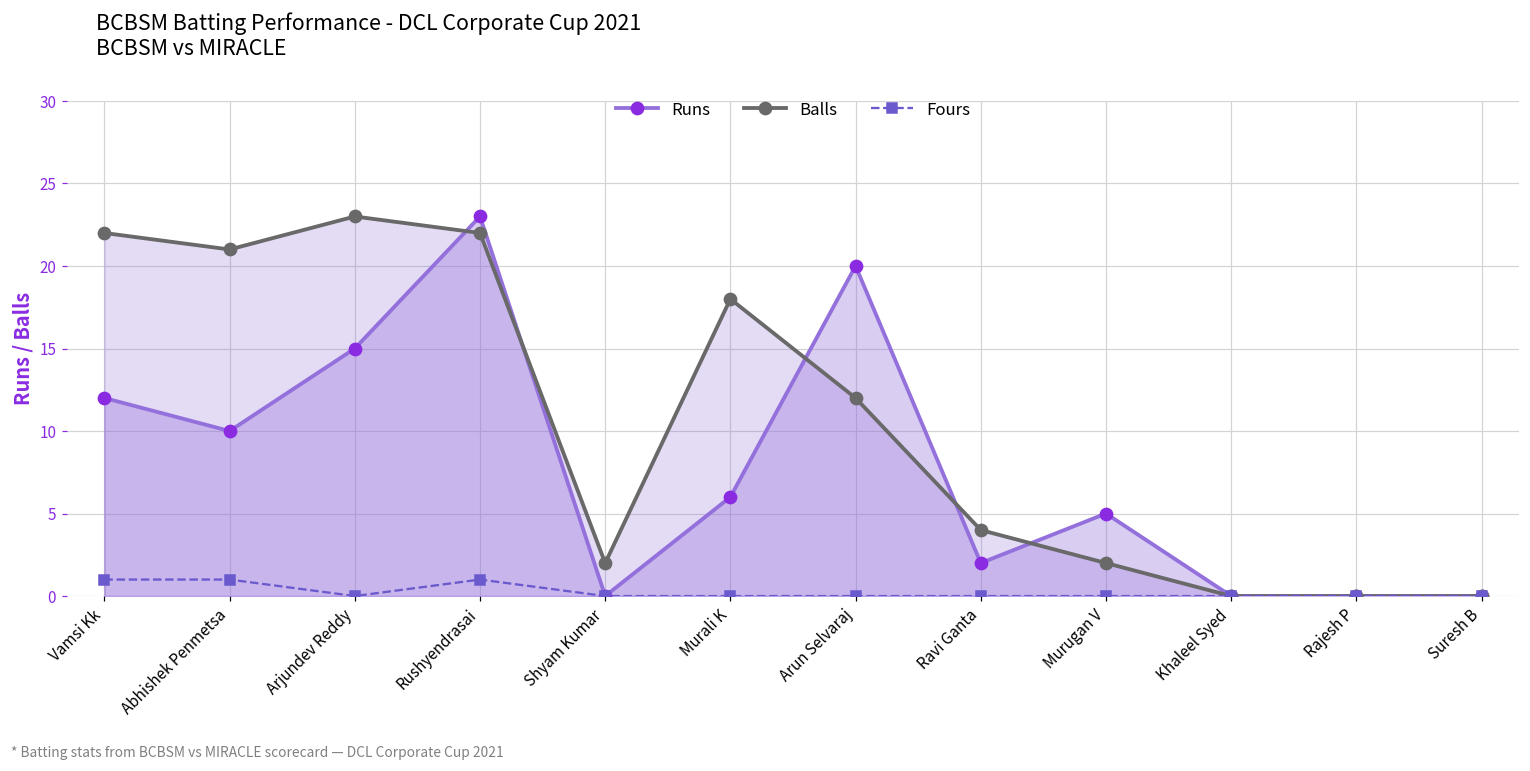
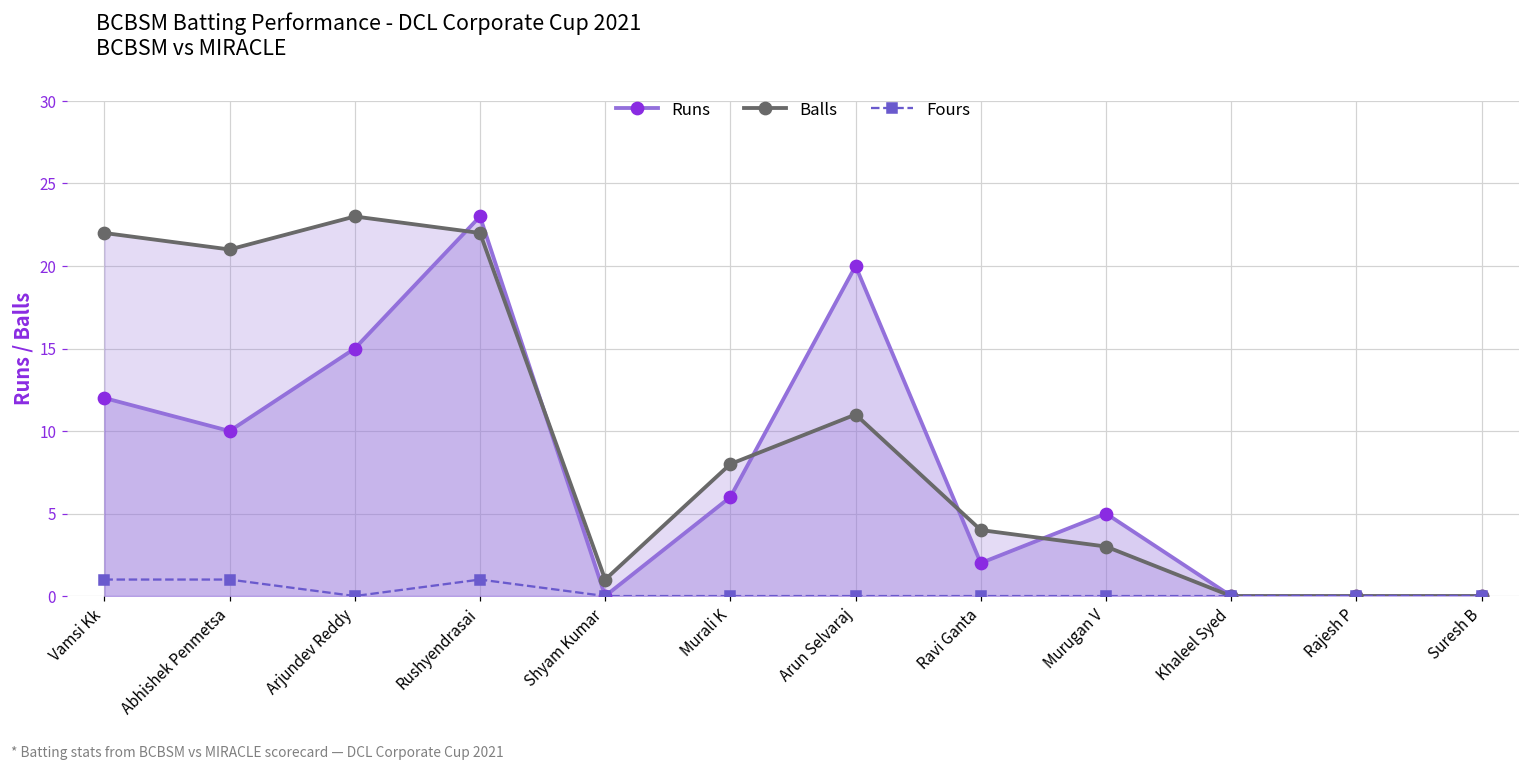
Balls, Shyam Kumar: 2 -> 1
Balls, Murali K: 18 -> 8
Balls, Arun Selvaraj: 12 -> 11
Balls, Murugan V: 2 -> 3
